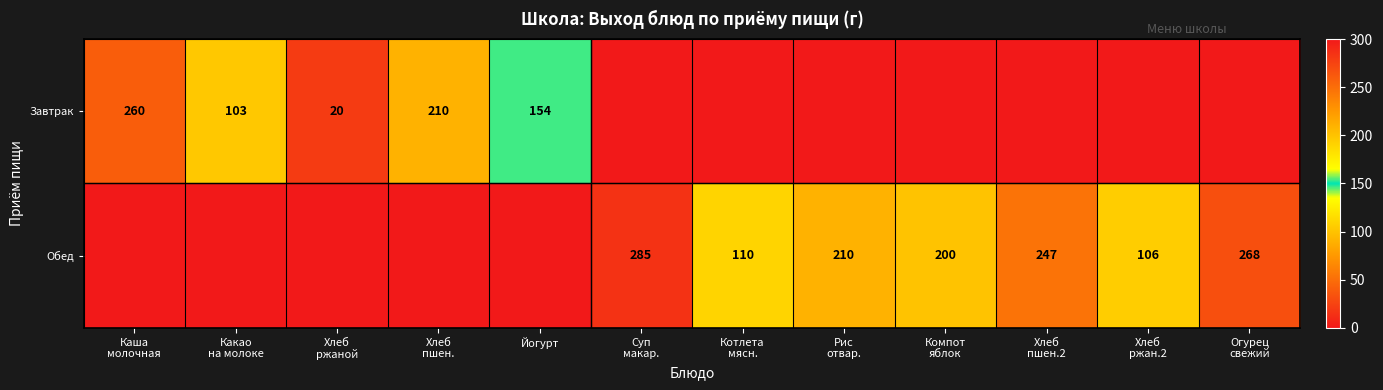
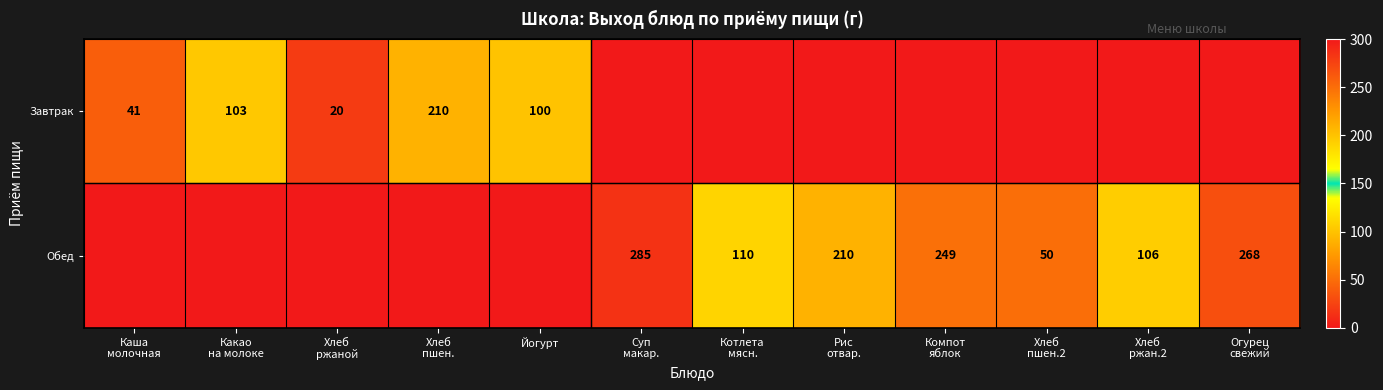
Завтрак, Каша молочная: 260 -> 41
Завтрак, Йогурт: 154 -> 100
Обед, Компот яблок: 200 -> 249
Обед, Хлеб пшен.2: 247 -> 50
